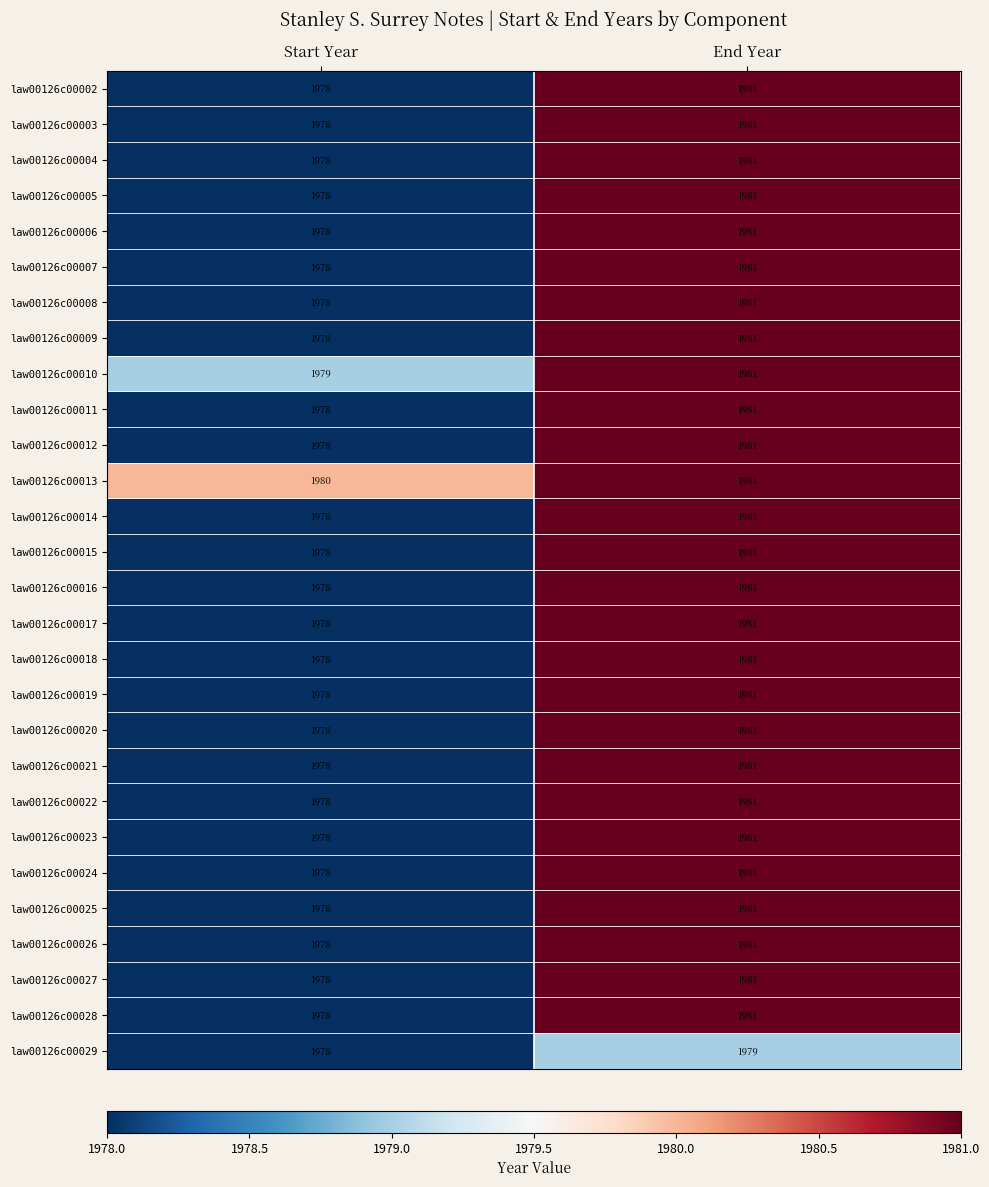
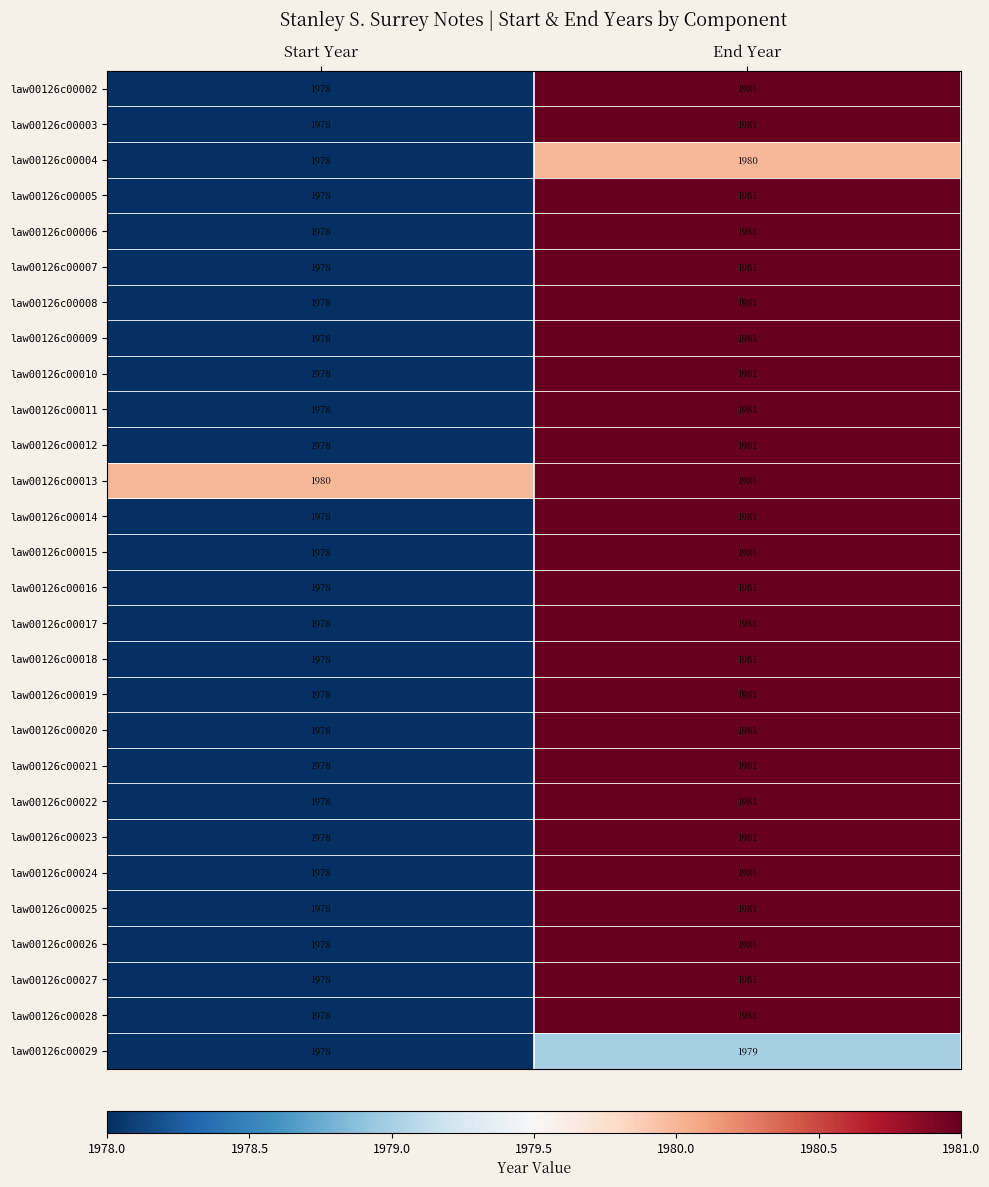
law00126c00004, End Year: 1981 -> 1980
law00126c00010, Start Year: 1979 -> 1978
